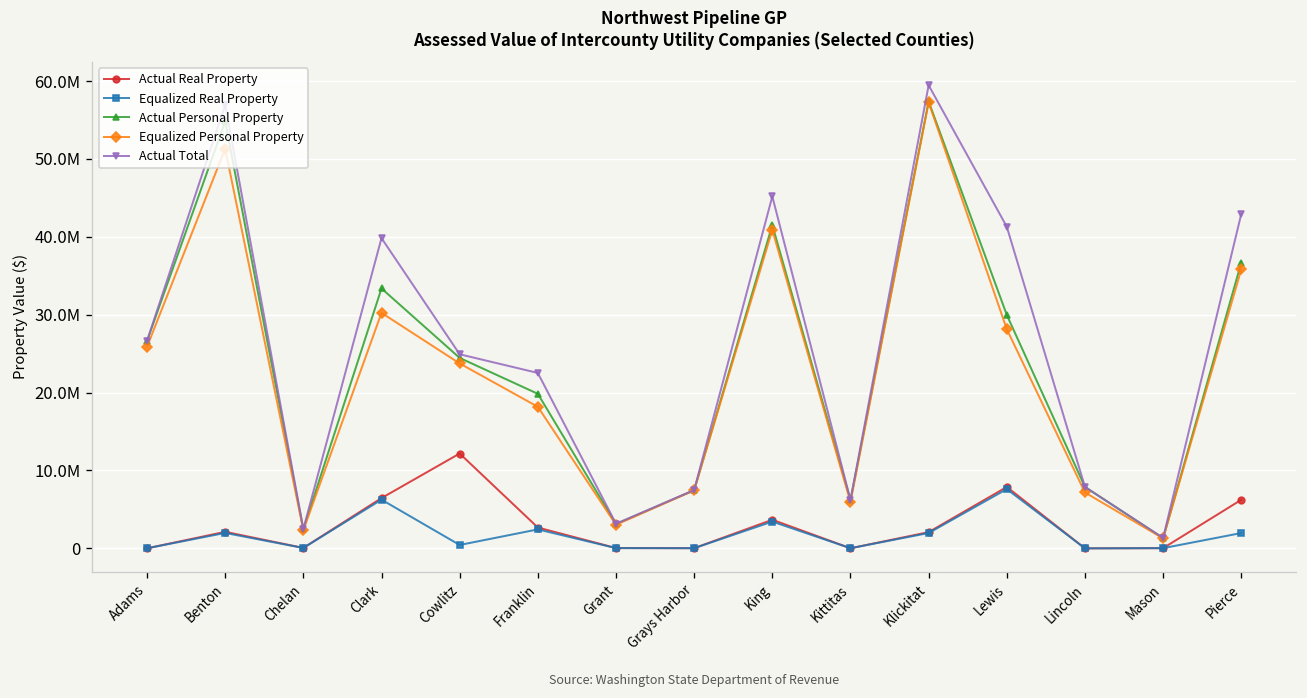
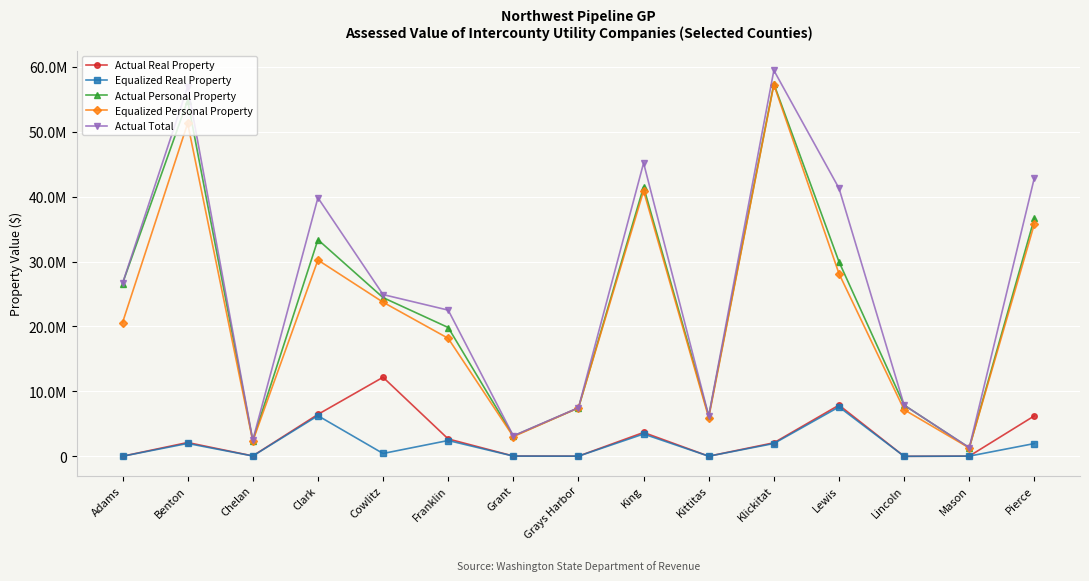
Equalized Personal Property, Adams: 26000000 -> 21000000
